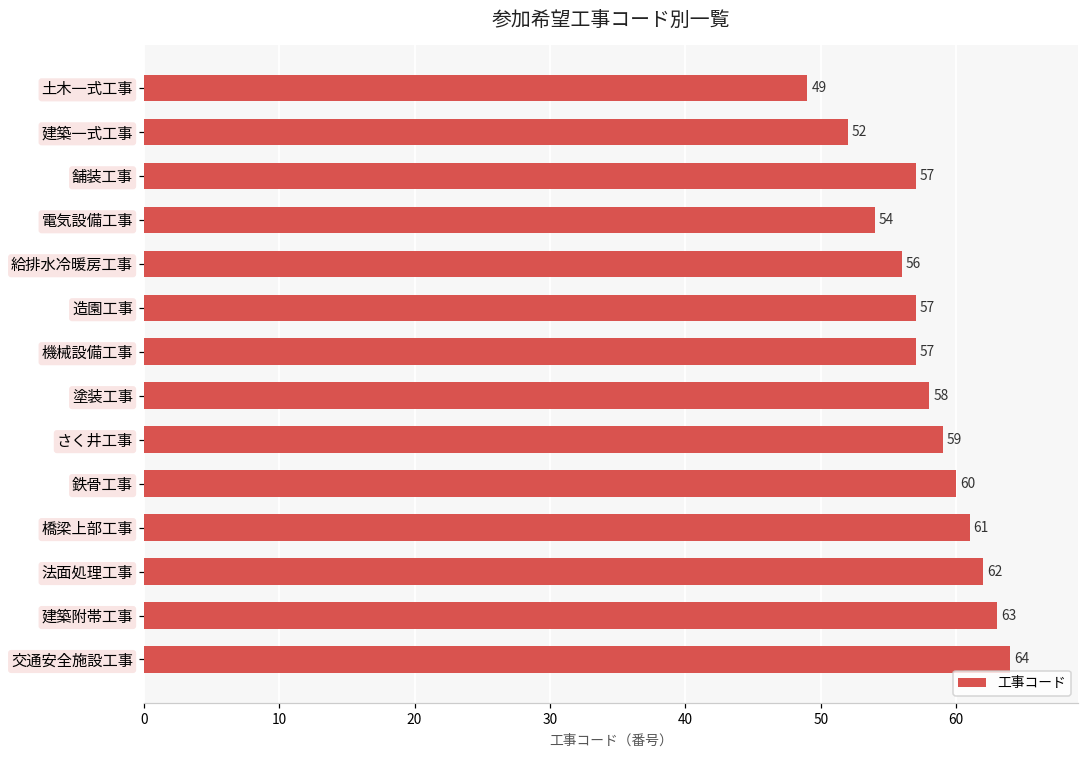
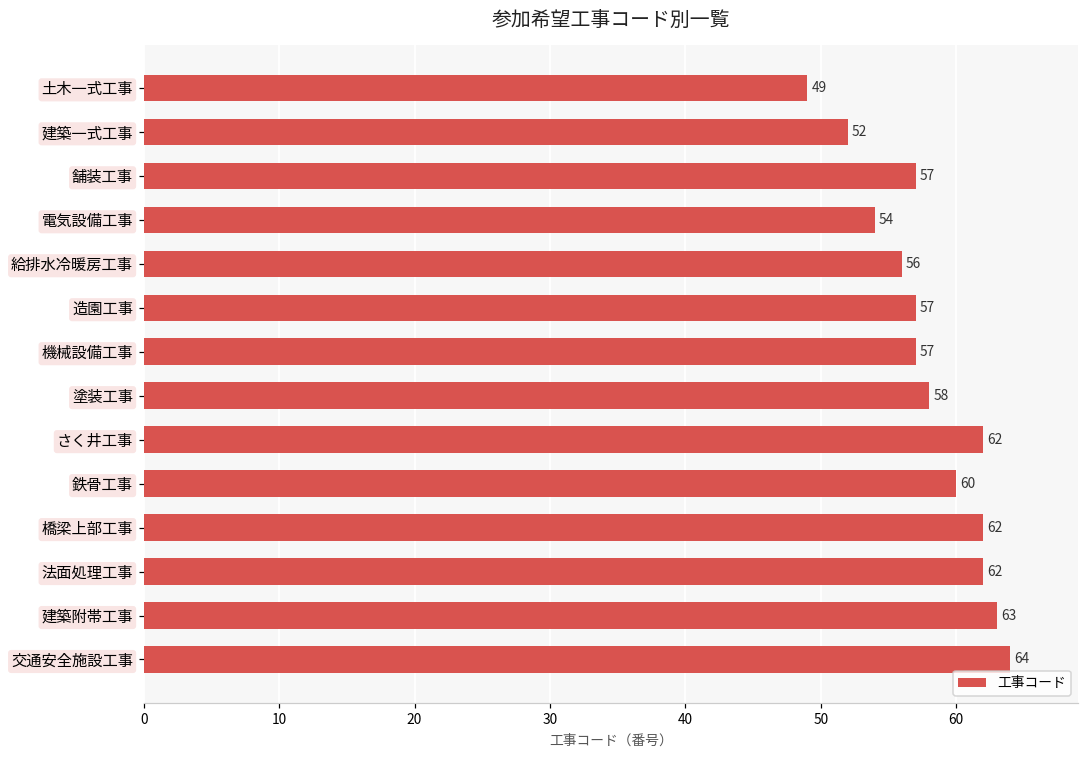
さく井工事: 59 -> 62
橋梁上部工事: 61 -> 62
